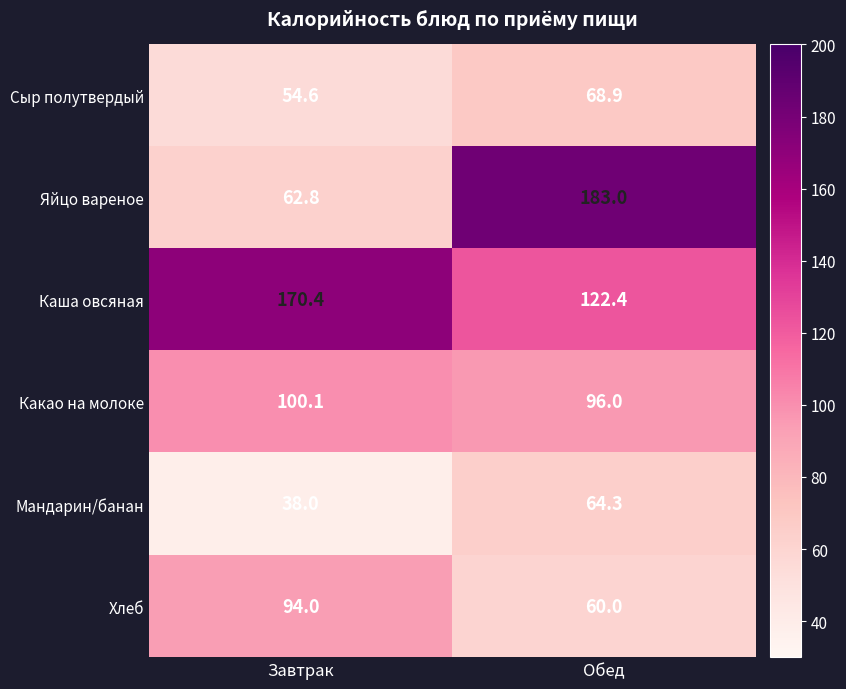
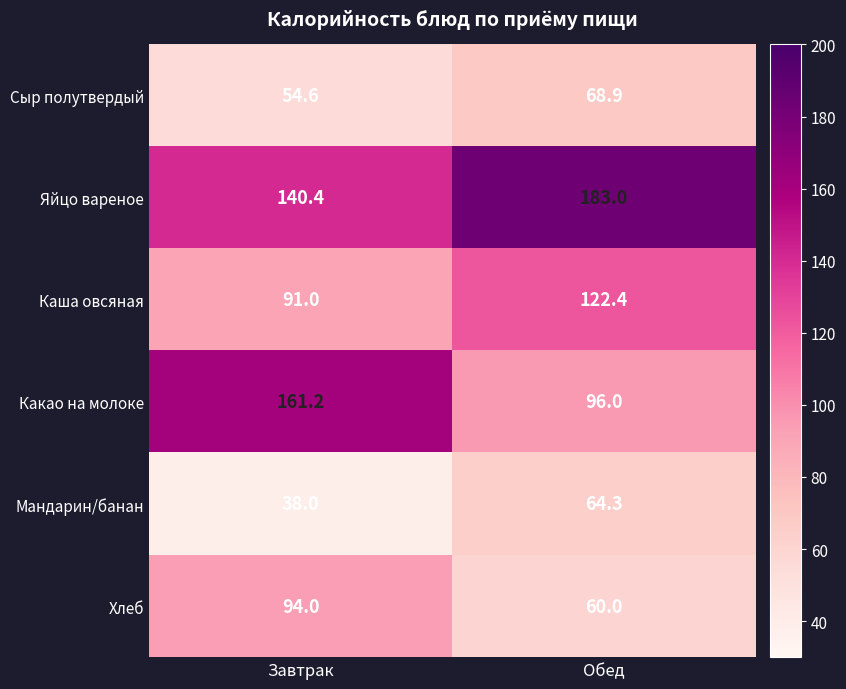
Яйцо вареное, Завтрак: 62.8 -> 140.4
Каша овсяная, Завтрак: 170.4 -> 91.0
Какао на молоке, Завтрак: 100.1 -> 161.2
